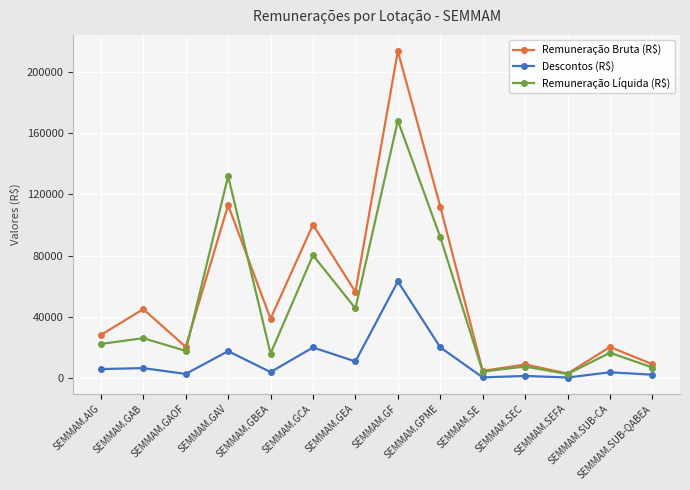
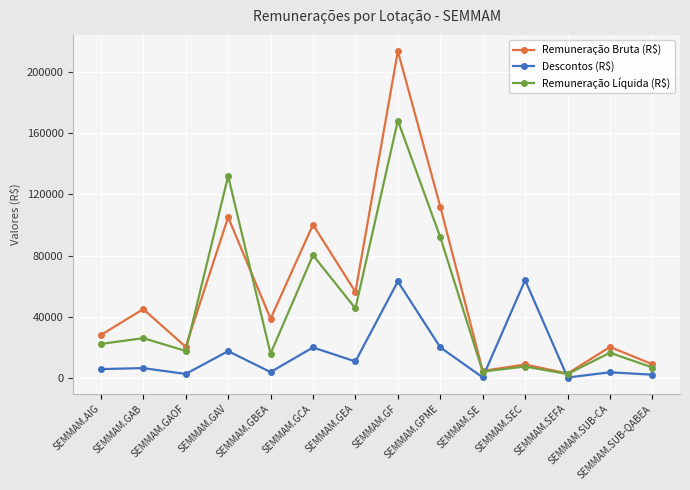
Remuneração Bruta (R$), SEMMAM.GAV: 113000 -> 105000
Descontos (R$), SEMMAM.SEC: 1000 -> 64000
